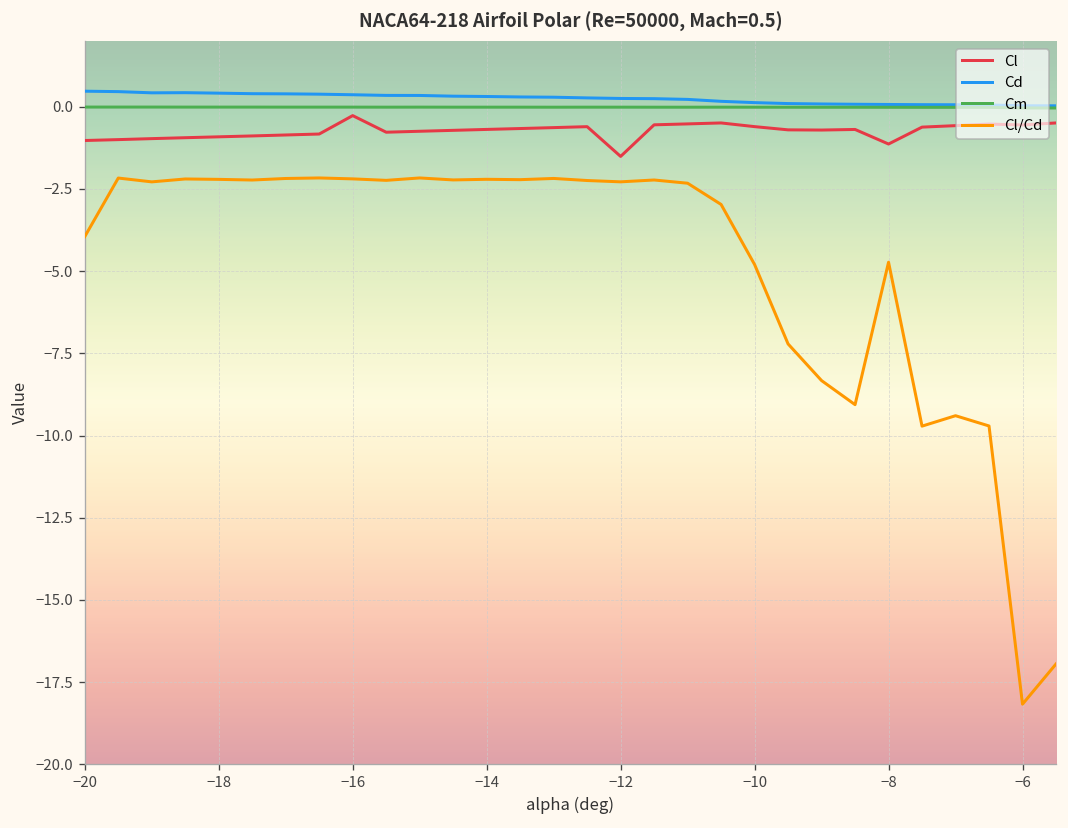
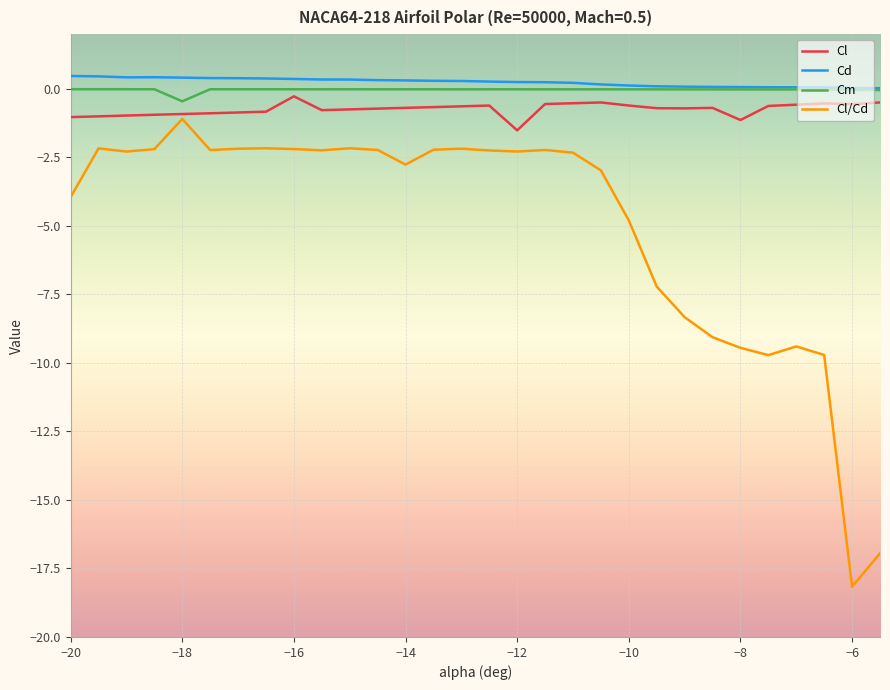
Cm, −18: 0.0 -> -0.5
Cl/Cd, −18: -2.2 -> -1.1
Cl/Cd, −14: -2.2 -> -2.8
Cl/Cd, −8: -4.7 -> -9.4
